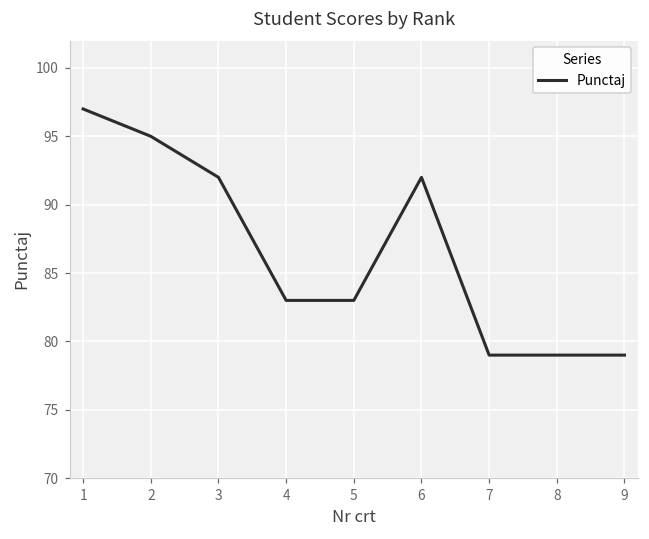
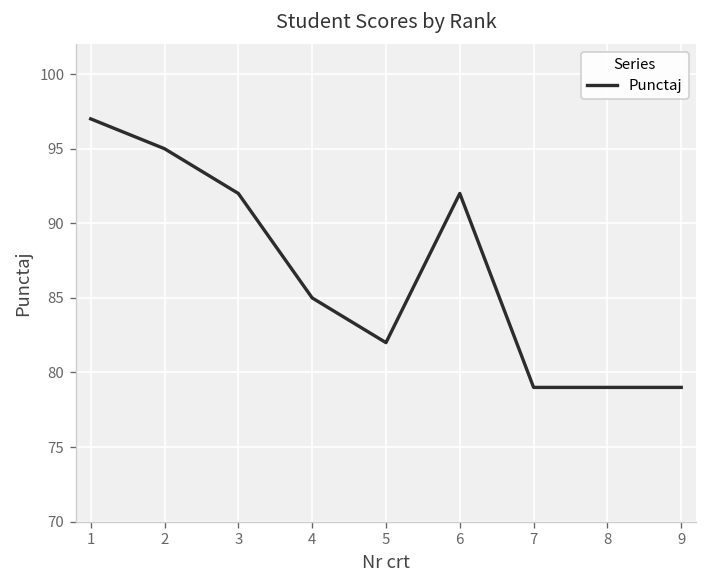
4: 83 -> 85
5: 83 -> 82
